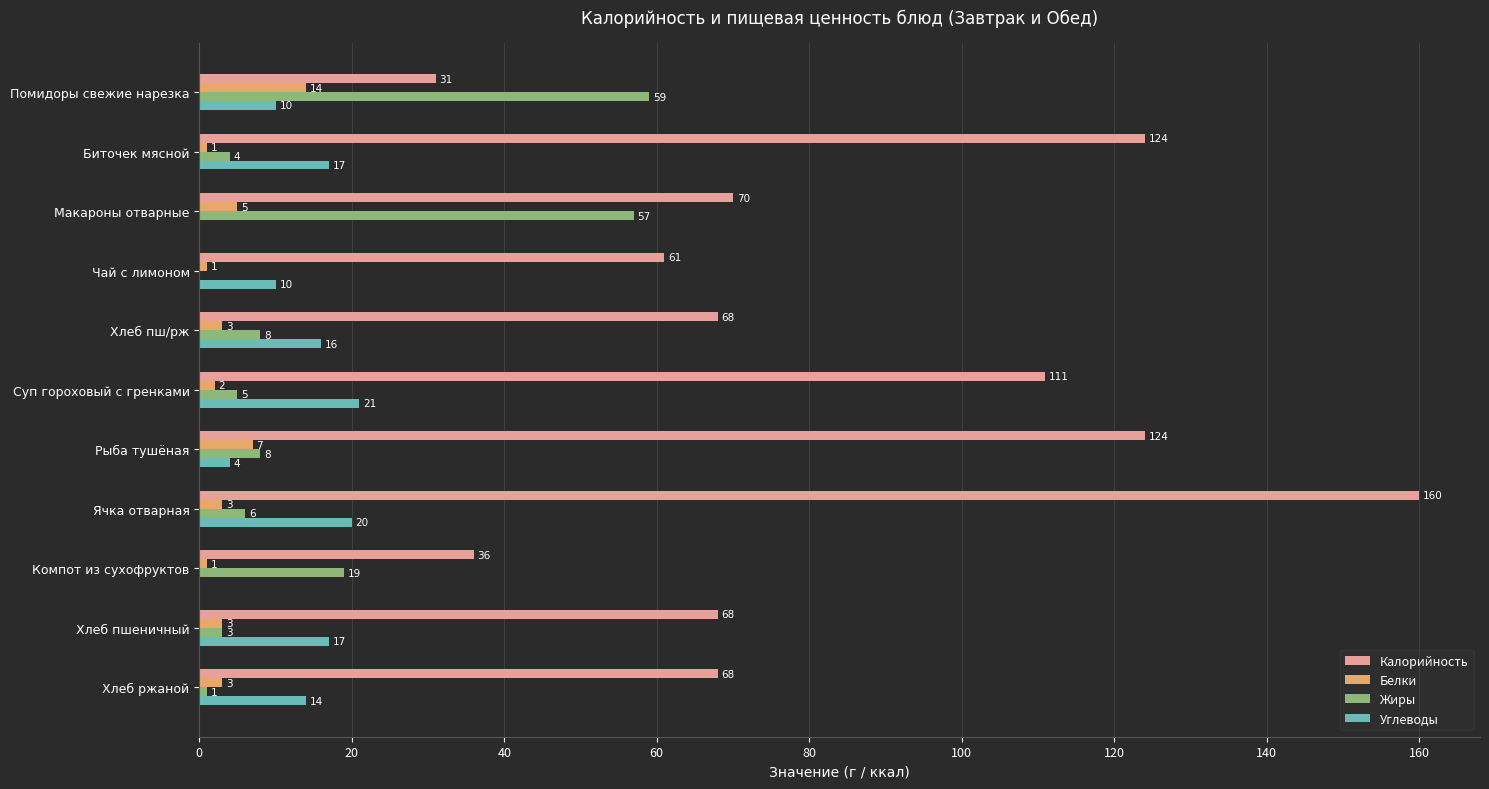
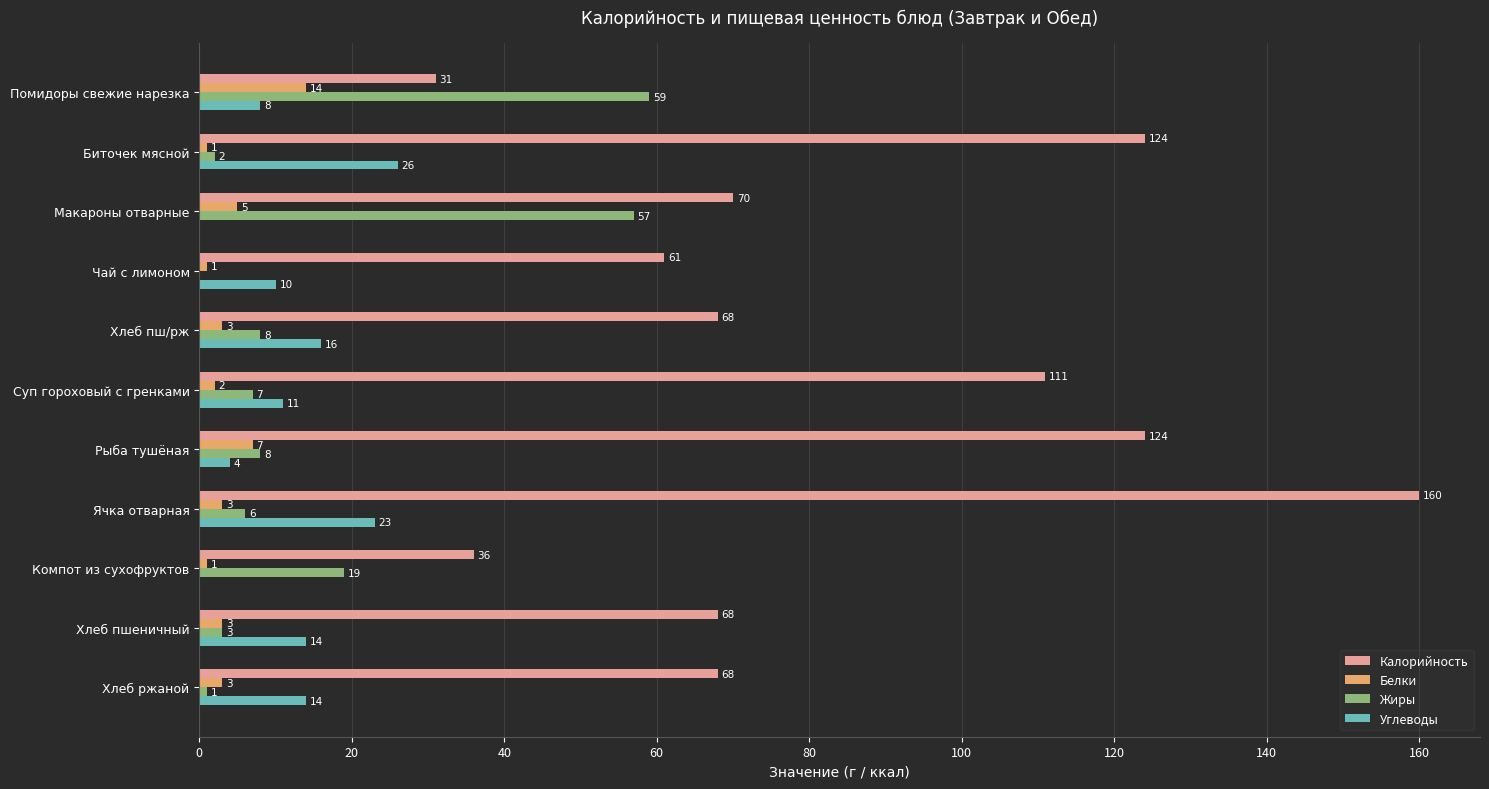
Углеводы, Помидоры свежие нарезка: 10 -> 8
Жиры, Биточек мясной: 4 -> 2
Углеводы, Биточек мясной: 17 -> 26
Жиры, Суп гороховый с гренками: 5 -> 7
Углеводы, Суп гороховый с гренками: 21 -> 11
Углеводы, Ячка отварная: 20 -> 23
Углеводы, Хлеб пшеничный: 17 -> 14
